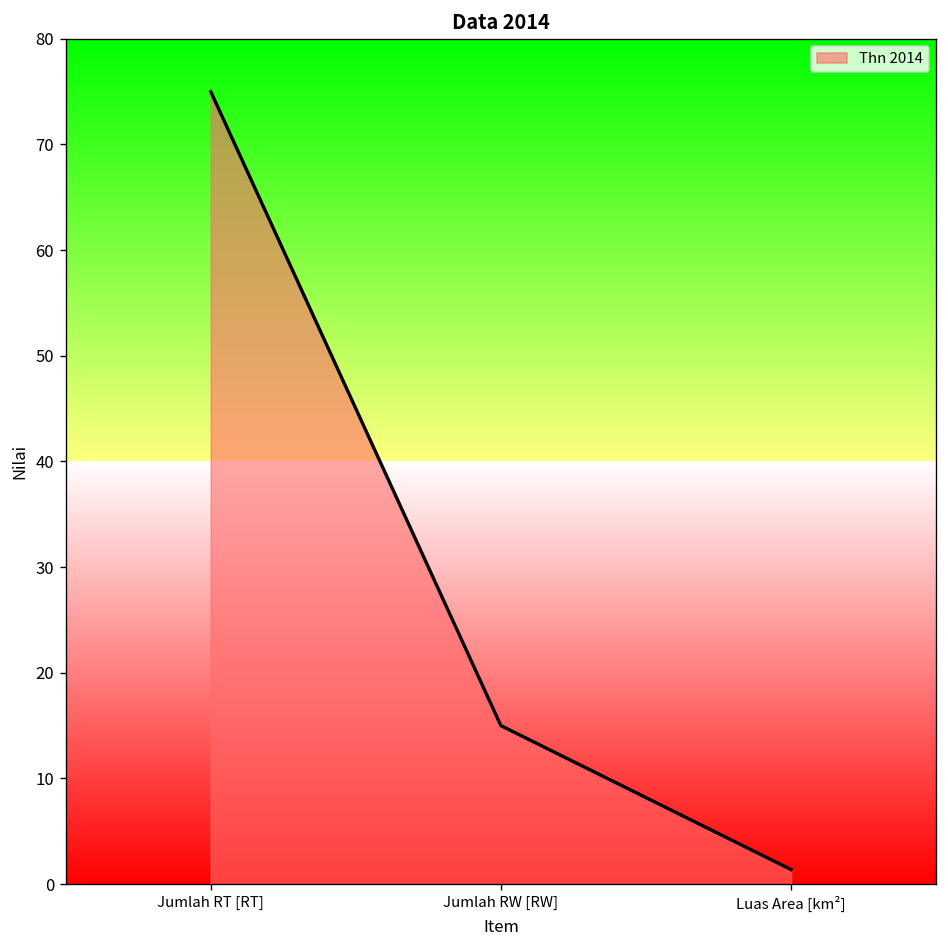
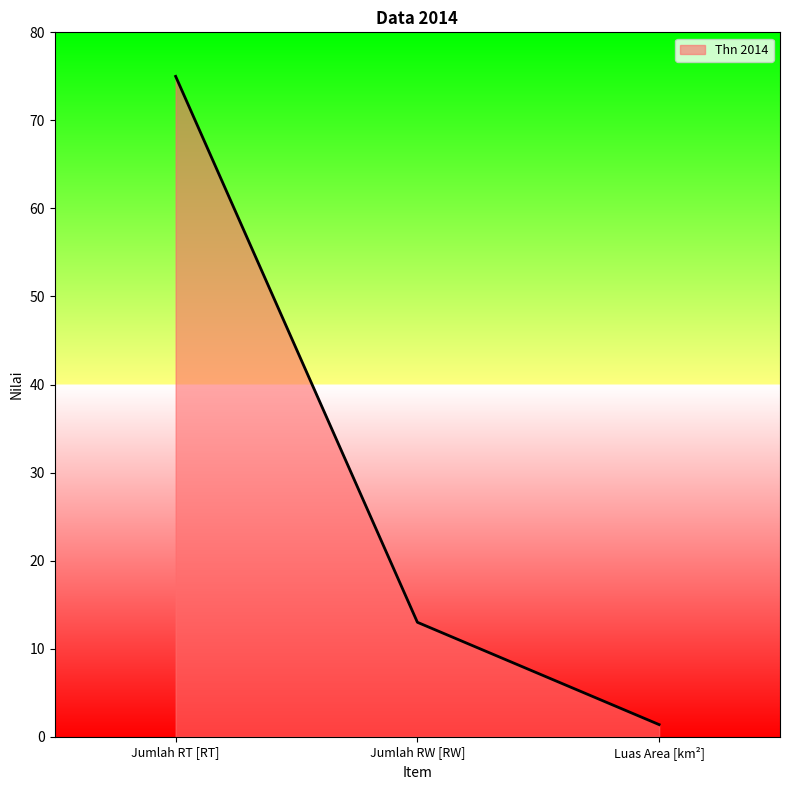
Jumlah RW [RW]: 15 -> 13
